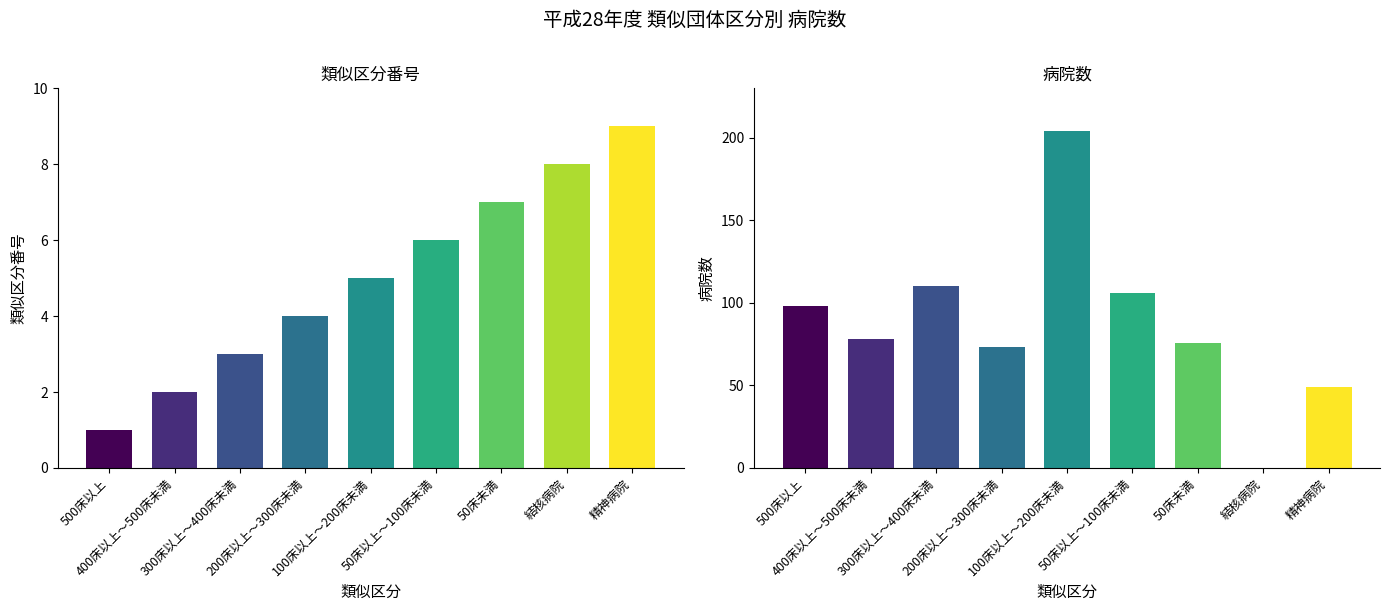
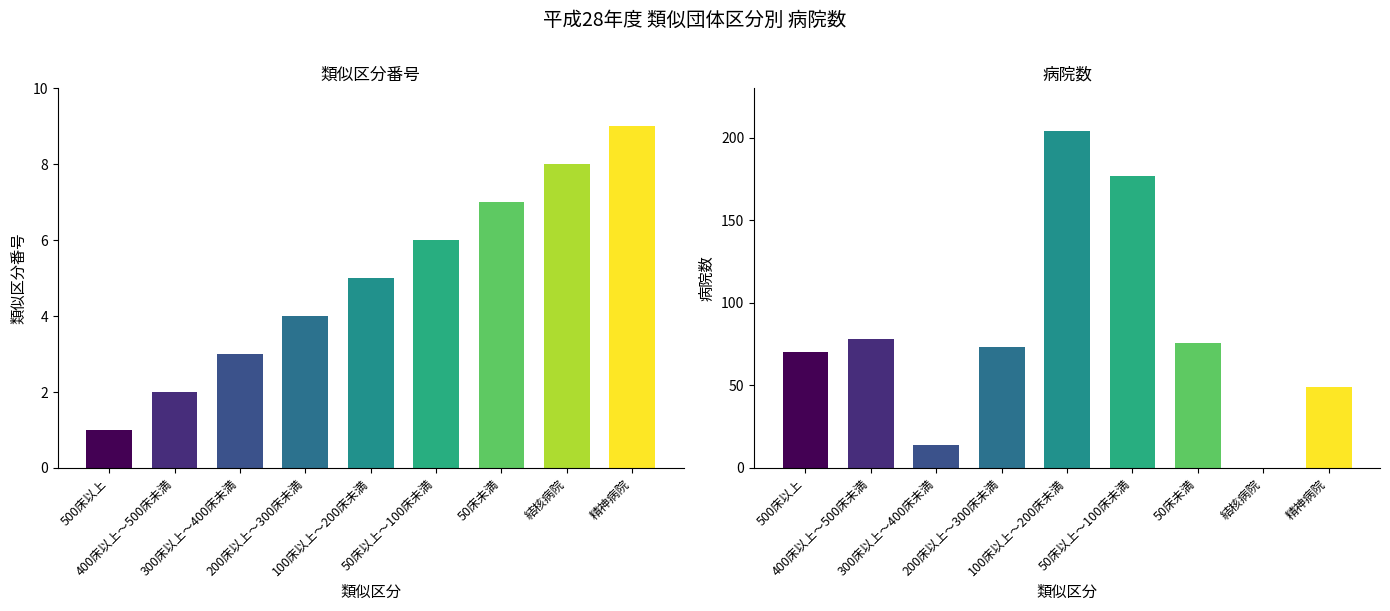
病院数, 500床以上: 98 -> 70
病院数, 300床以上～400床未満: 110 -> 14
病院数, 50床以上～100床未満: 106 -> 177
